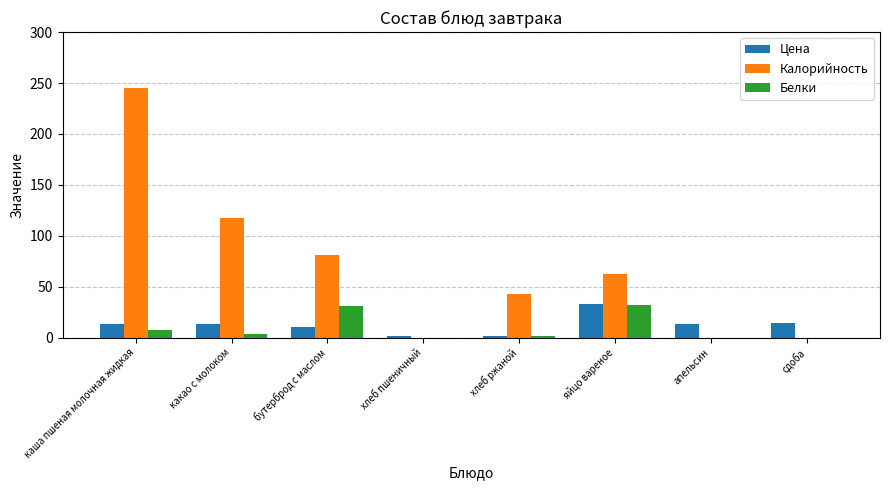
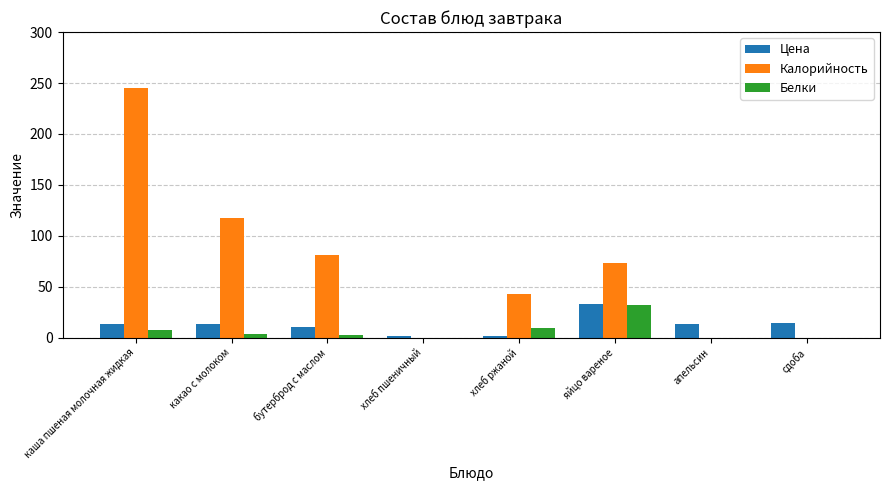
Белки, бутерброд с маслом: 32 -> 2
Белки, хлеб ржаной: 2 -> 10
Калорийность, яйцо вареное: 63 -> 73
